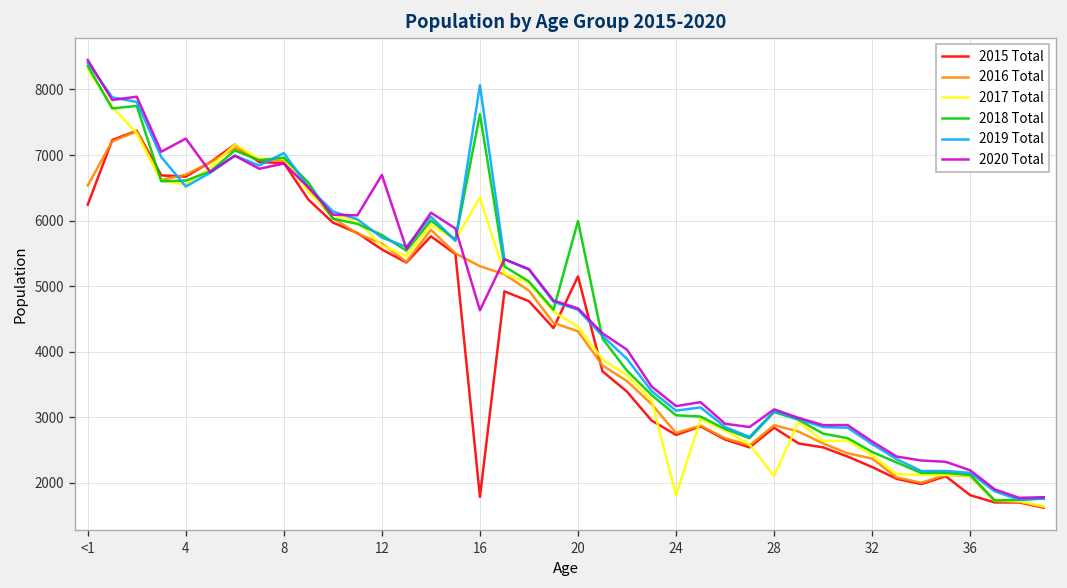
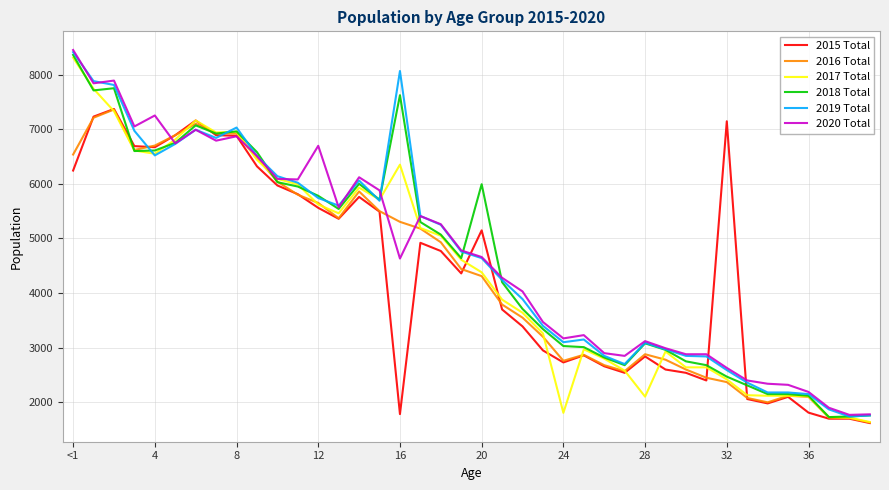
2015 Total, 32: 2200 -> 7100
